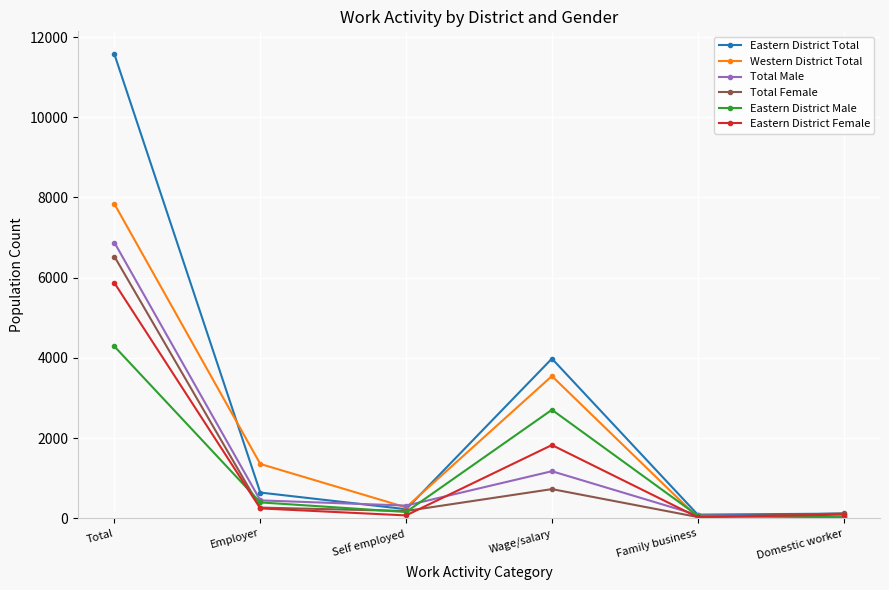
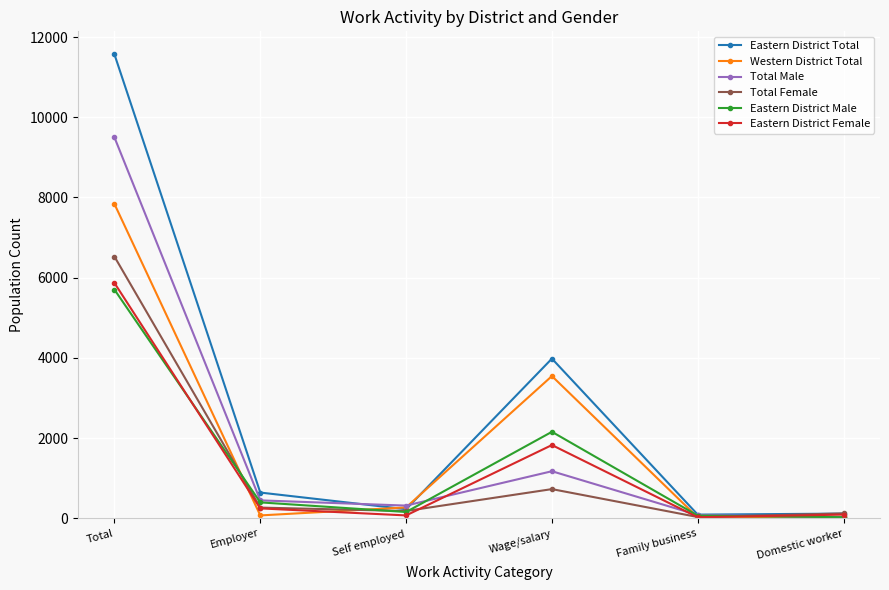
Total Male, Total: 6900 -> 9500
Eastern District Male, Total: 4300 -> 5700
Western District Total, Employer: 1400 -> 100
Eastern District Male, Wage/salary: 2700 -> 2200
